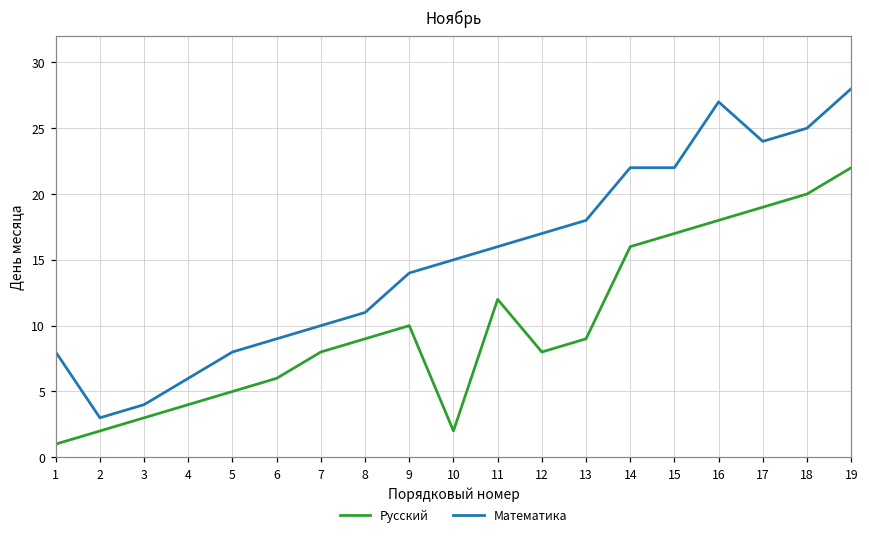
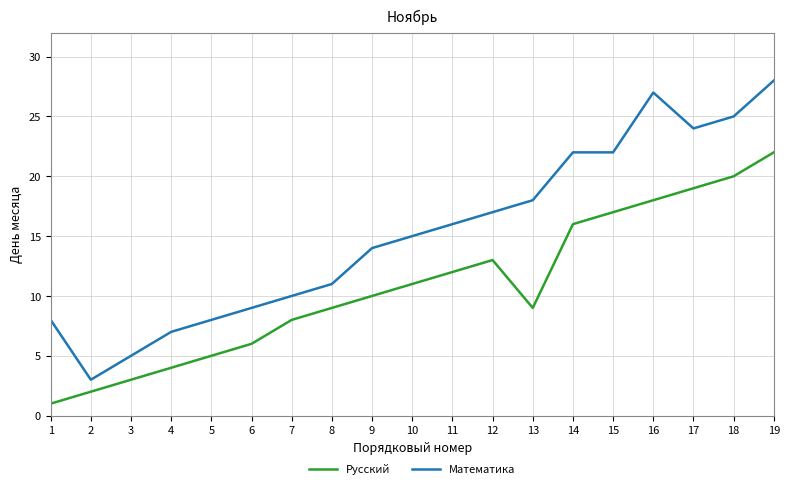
Математика, 3: 4 -> 5
Математика, 4: 6 -> 7
Русский, 10: 2 -> 11
Русский, 12: 8 -> 13
